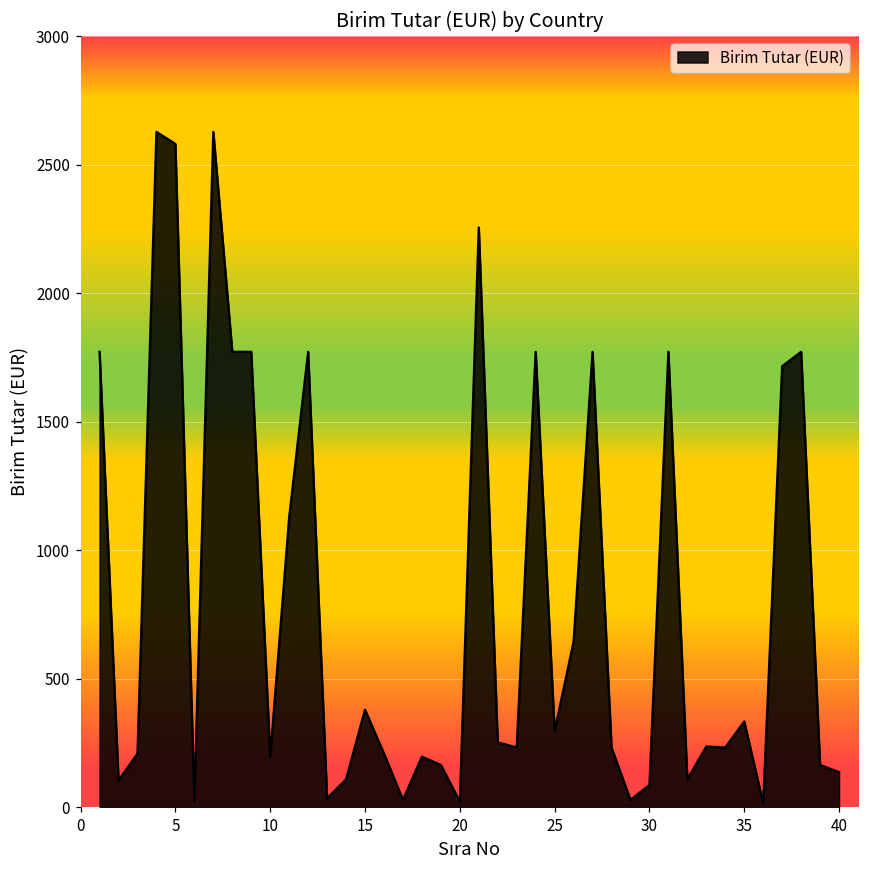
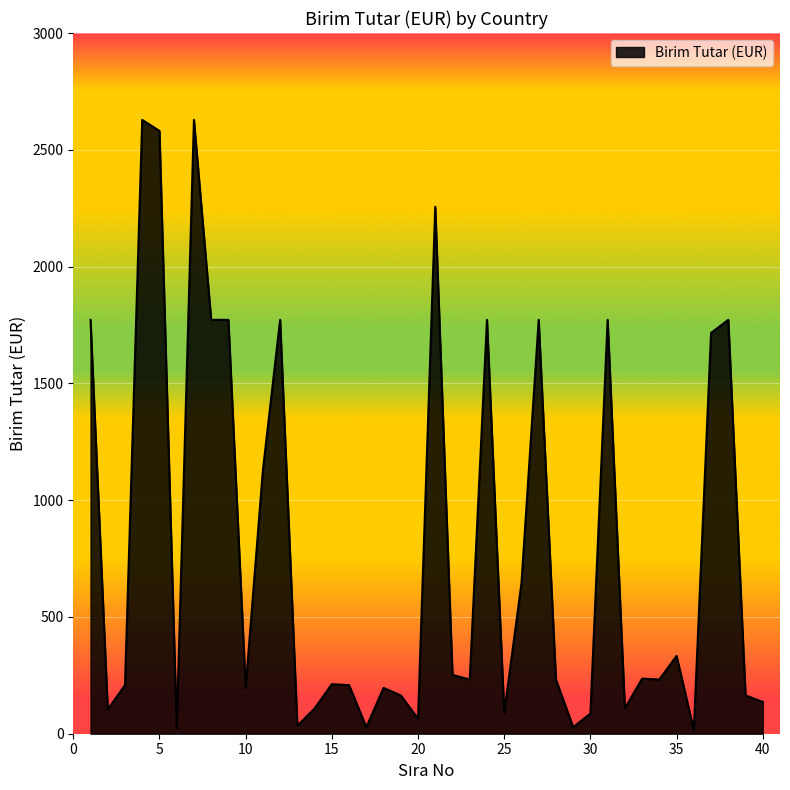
15: 380 -> 210
20: 20 -> 60
25: 300 -> 90
